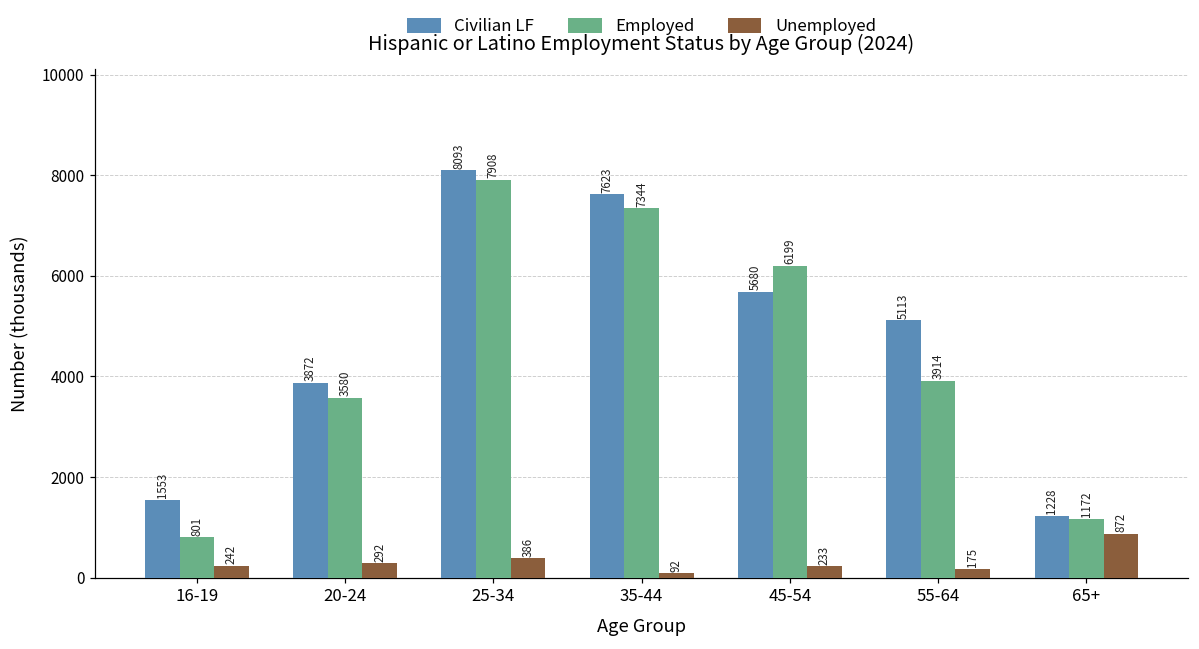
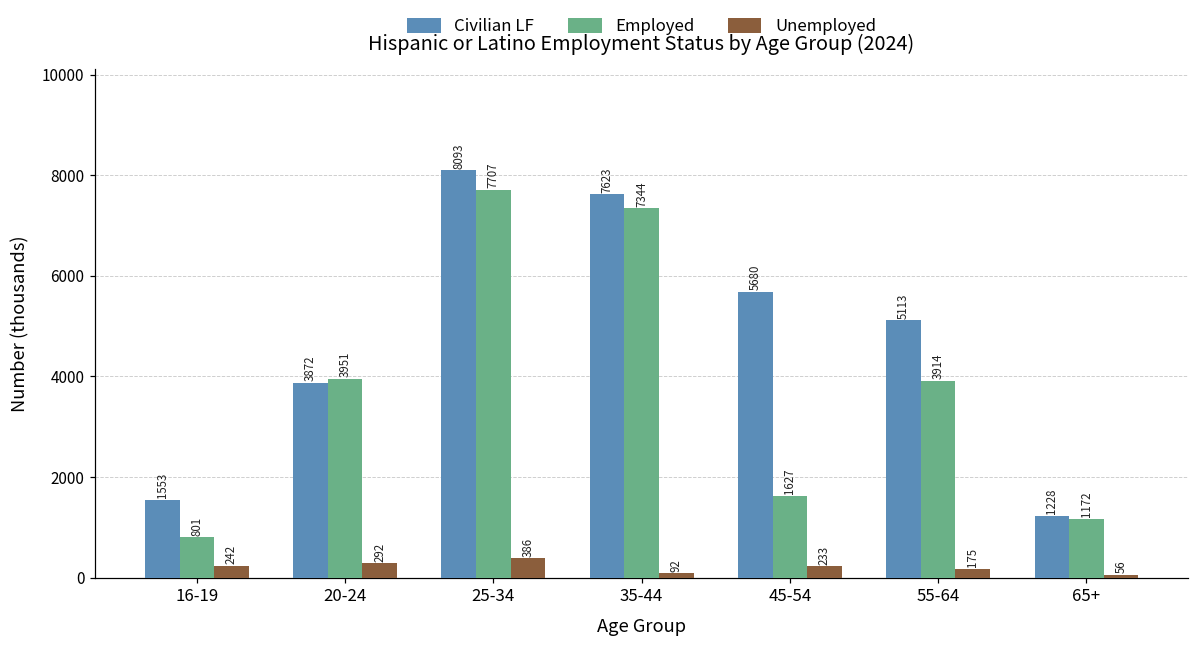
Employed, 20-24: 3580 -> 3951
Employed, 25-34: 7908 -> 7707
Employed, 45-54: 6199 -> 1627
Unemployed, 65+: 872 -> 56
